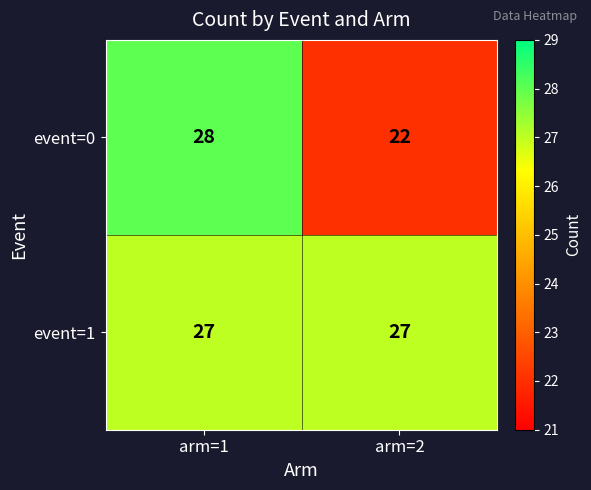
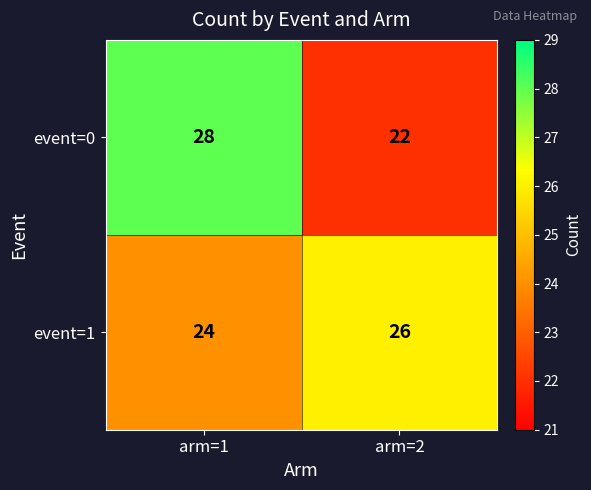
event=1, arm=1: 27 -> 24
event=1, arm=2: 27 -> 26
